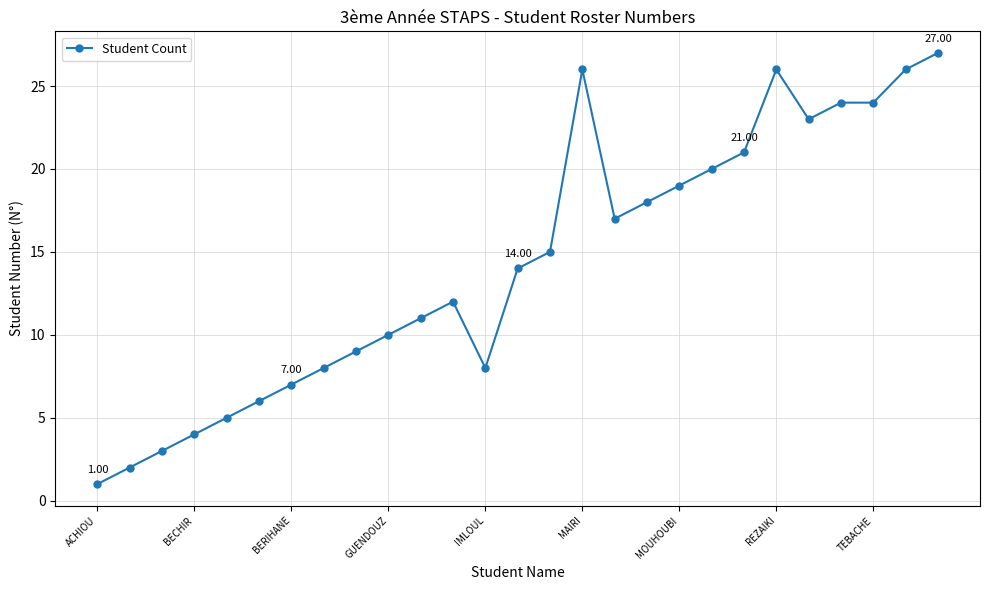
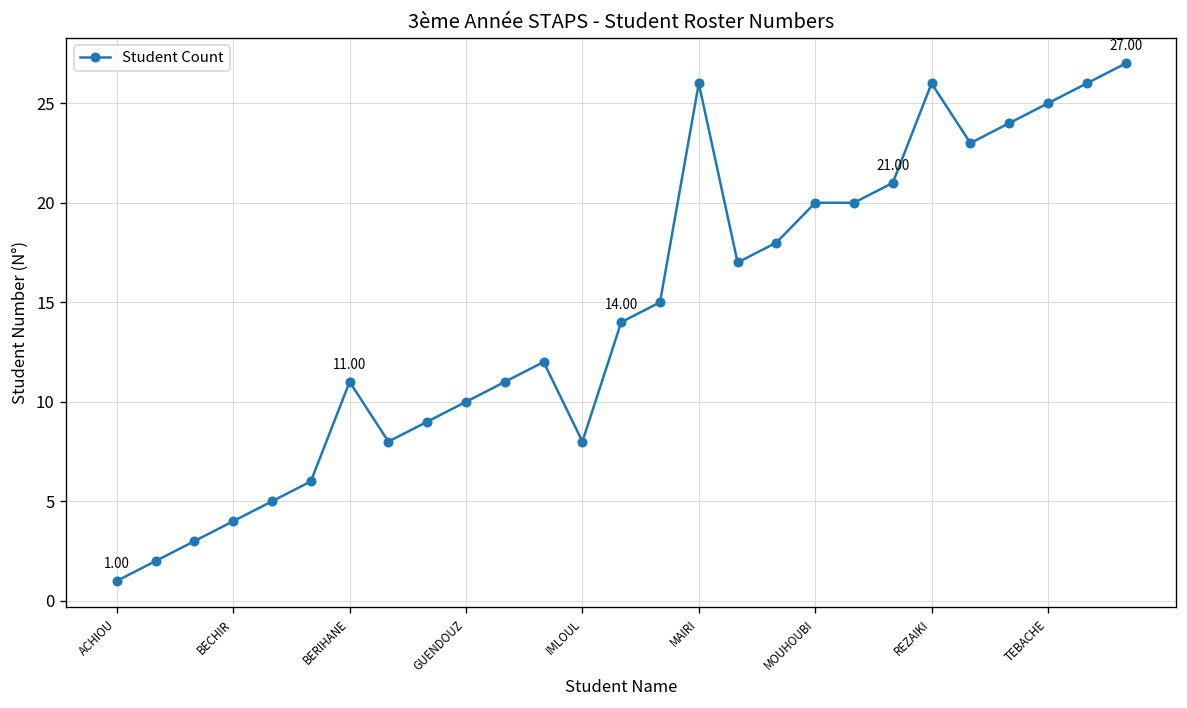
BERIHANE: 7.00 -> 11.00
MOUHOUBI: 19 -> 20
TEBACHE: 24 -> 25
